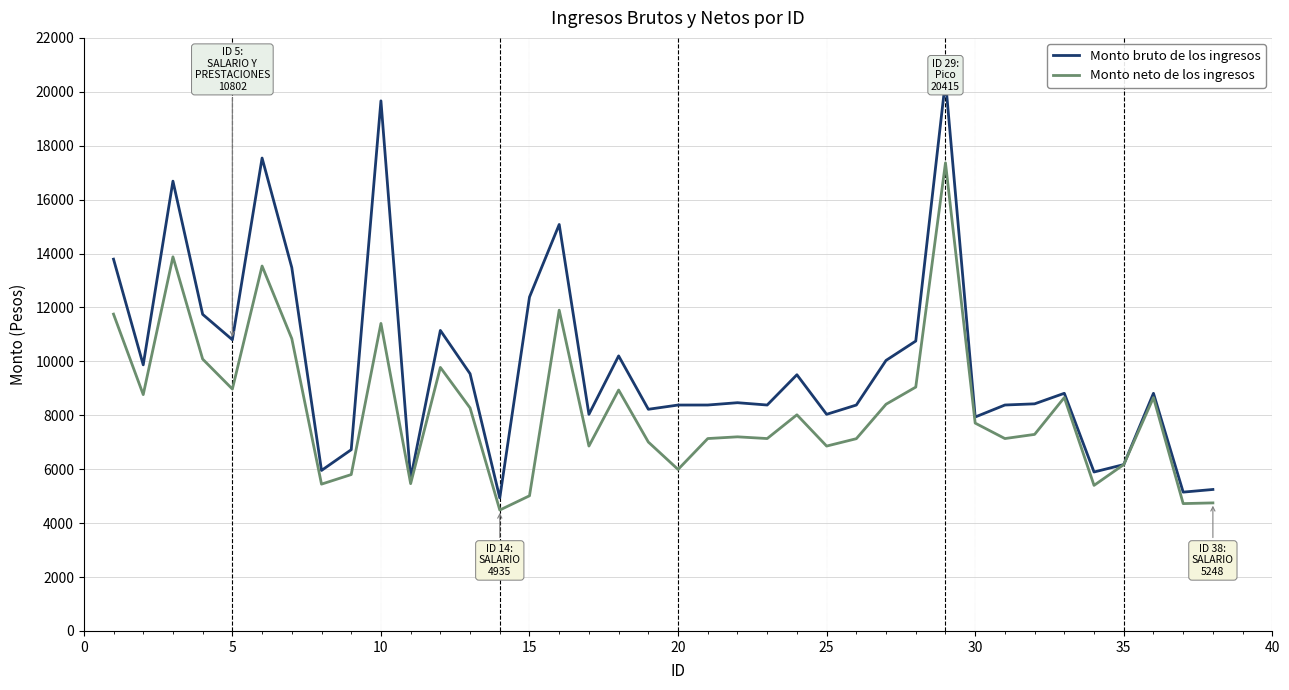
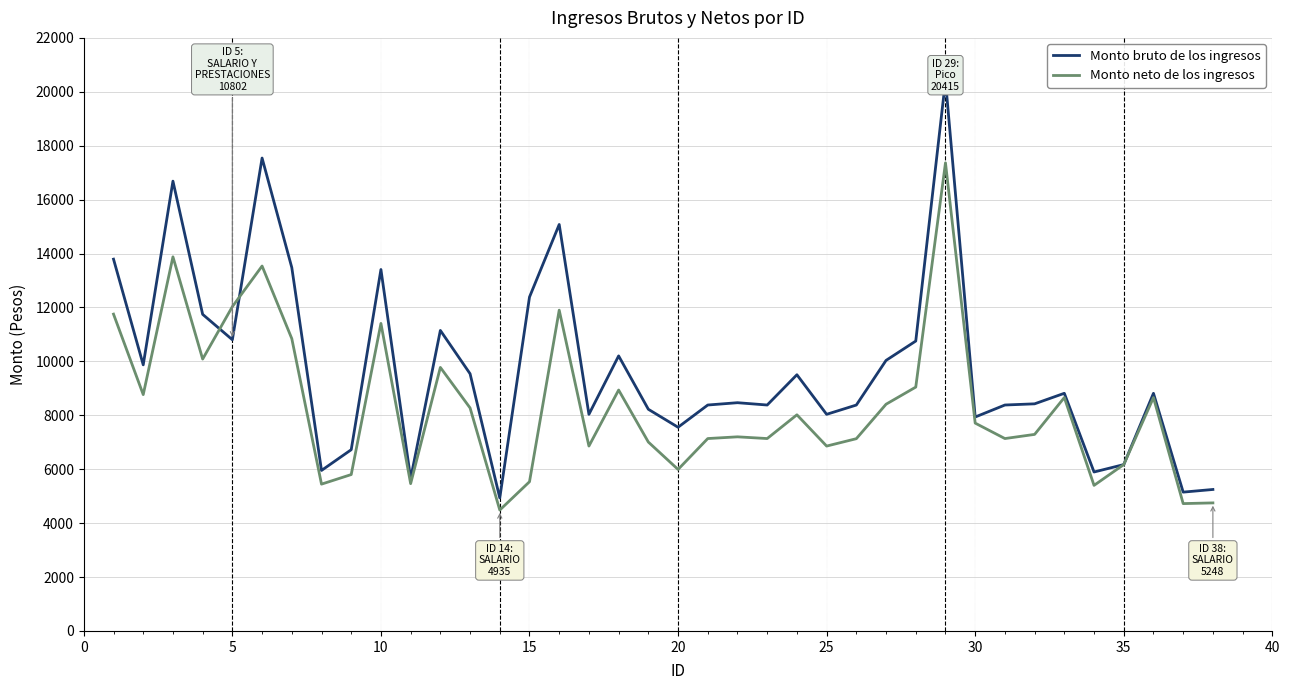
Monto neto de los ingresos, 5: 9000 -> 12000
Monto bruto de los ingresos, 10: 19700 -> 13400
Monto neto de los ingresos, 15: 5000 -> 5500
Monto bruto de los ingresos, 20: 8400 -> 7600
